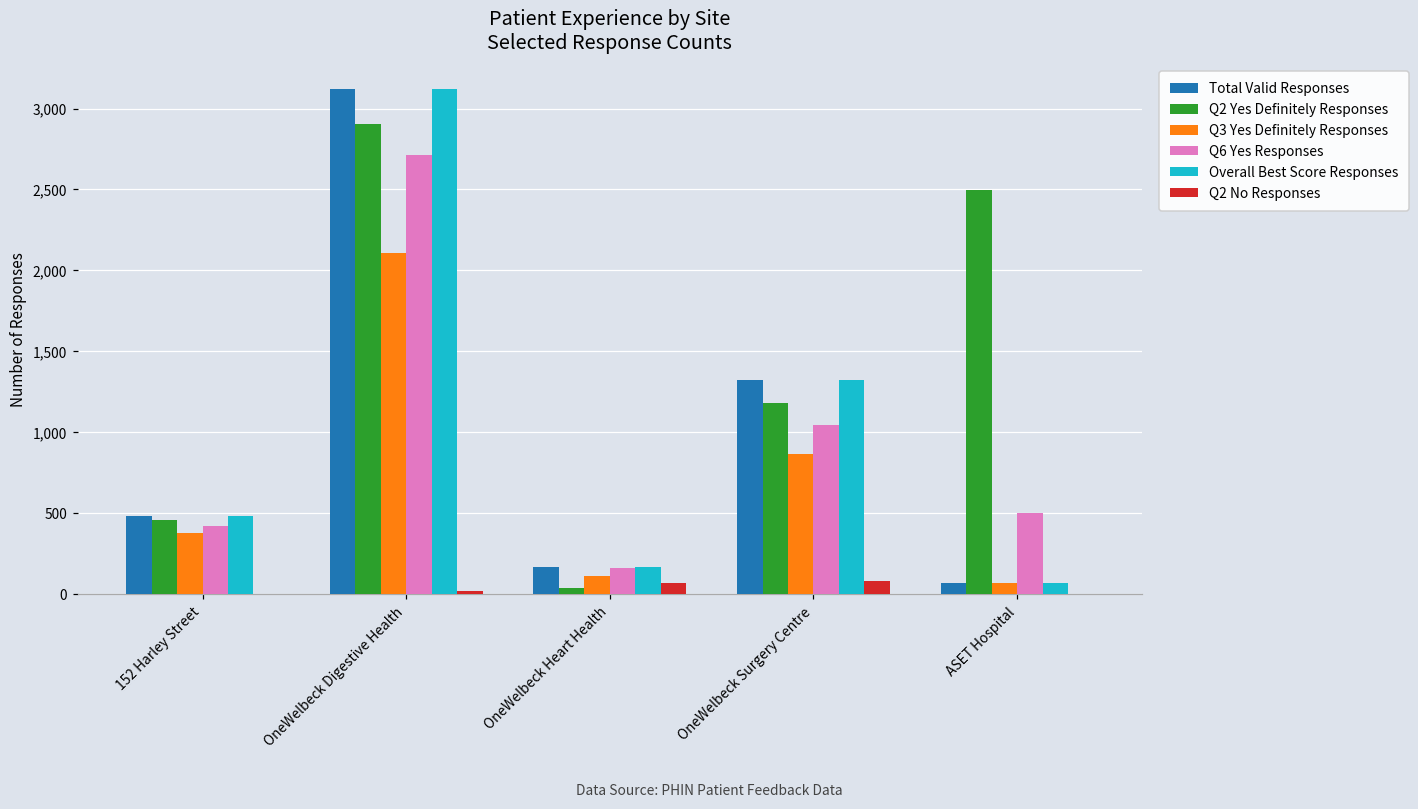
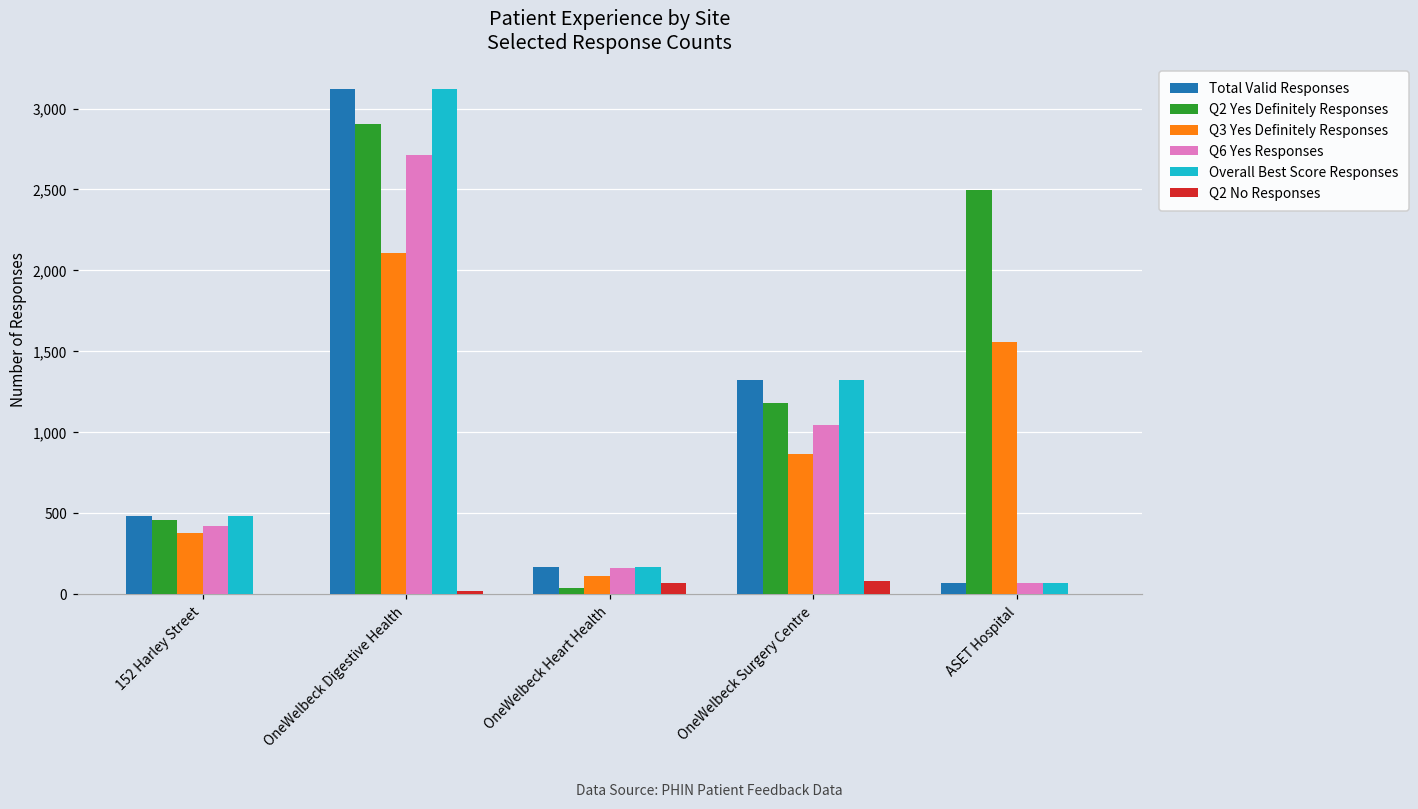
Q3 Yes Definitely Responses, ASET Hospital: 70 -> 1,560
Q6 Yes Responses, ASET Hospital: 500 -> 70
